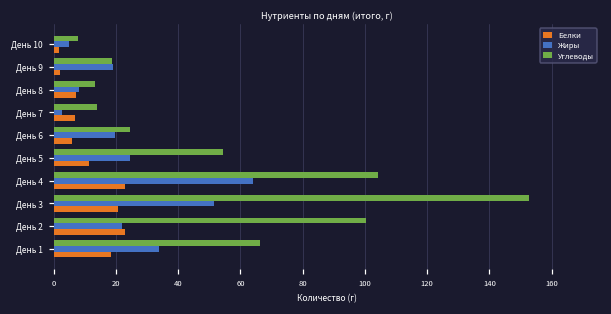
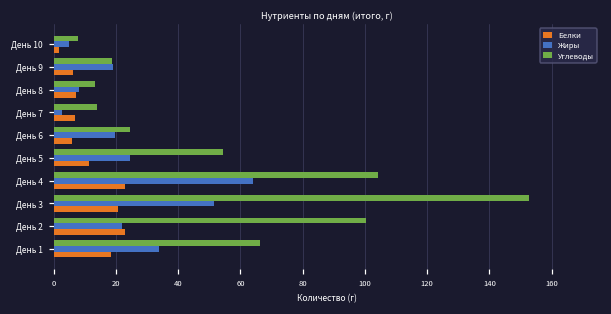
Белки, День 9: 2 -> 6
